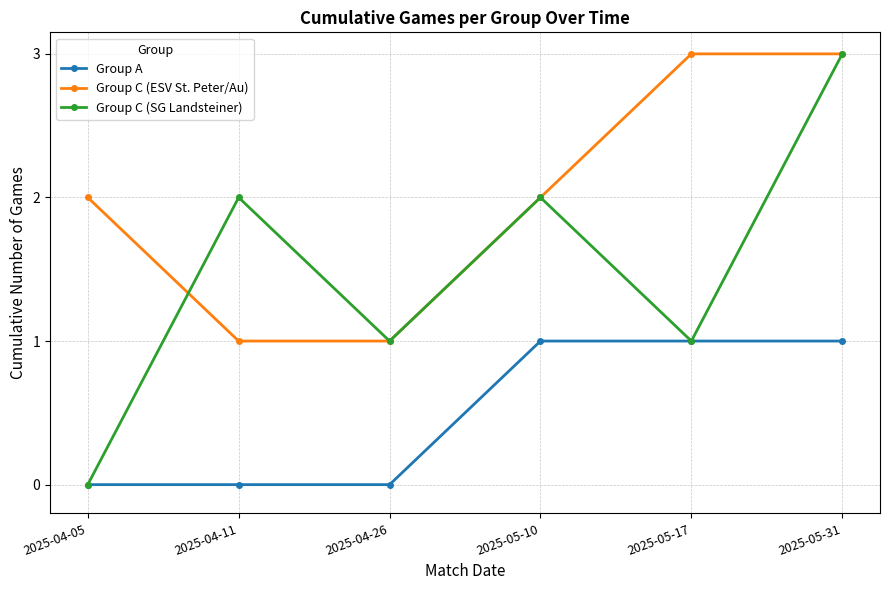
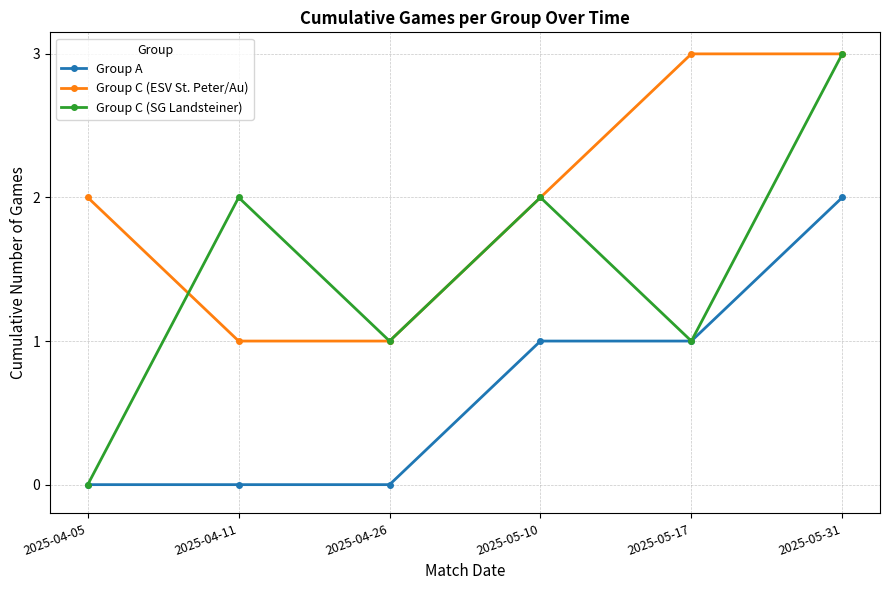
Group A, 2025-05-31: 1 -> 2
